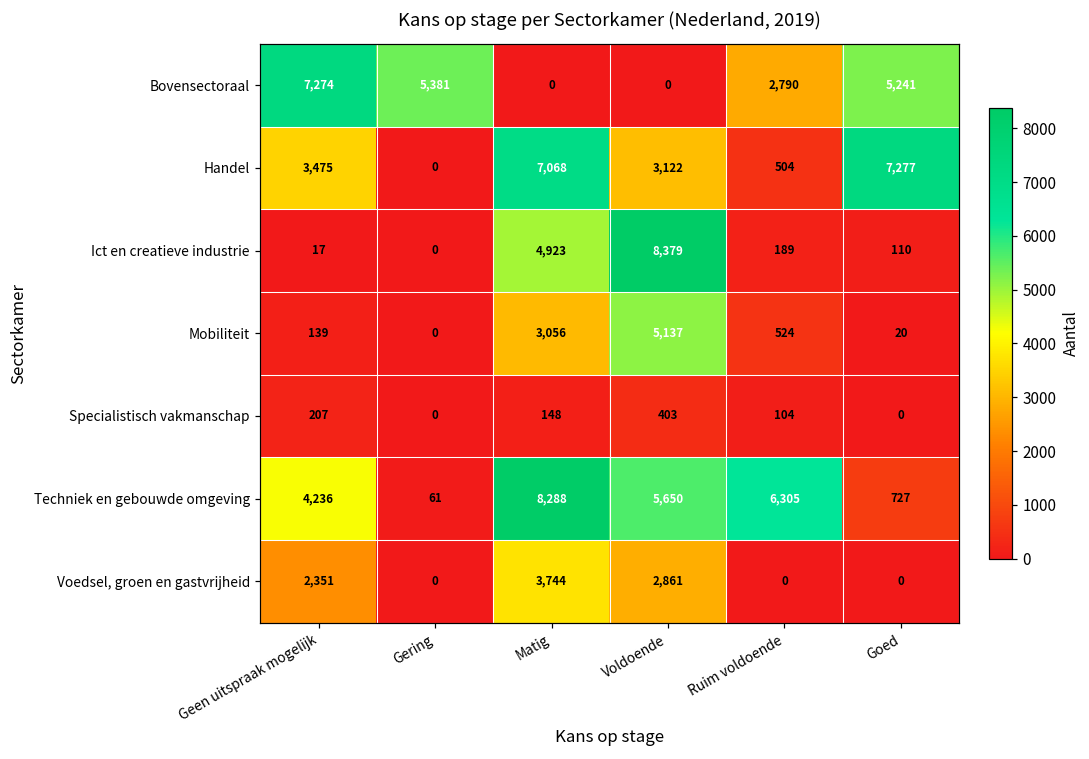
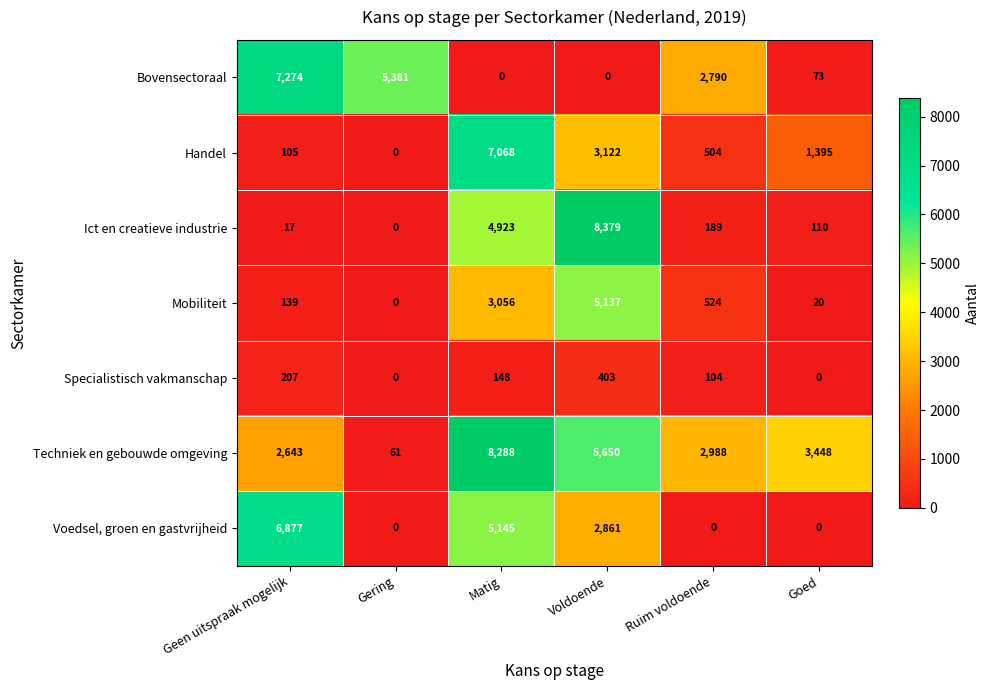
Bovensectoraal, Goed: 5,241 -> 73
Handel, Geen uitspraak mogelijk: 3,475 -> 105
Handel, Goed: 7,277 -> 1,395
Techniek en gebouwde omgeving, Geen uitspraak mogelijk: 4,236 -> 2,643
Techniek en gebouwde omgeving, Ruim voldoende: 6,305 -> 2,988
Techniek en gebouwde omgeving, Goed: 727 -> 3,448
Voedsel, groen en gastvrijheid, Geen uitspraak mogelijk: 2,351 -> 6,877
Voedsel, groen en gastvrijheid, Matig: 3,744 -> 5,145
